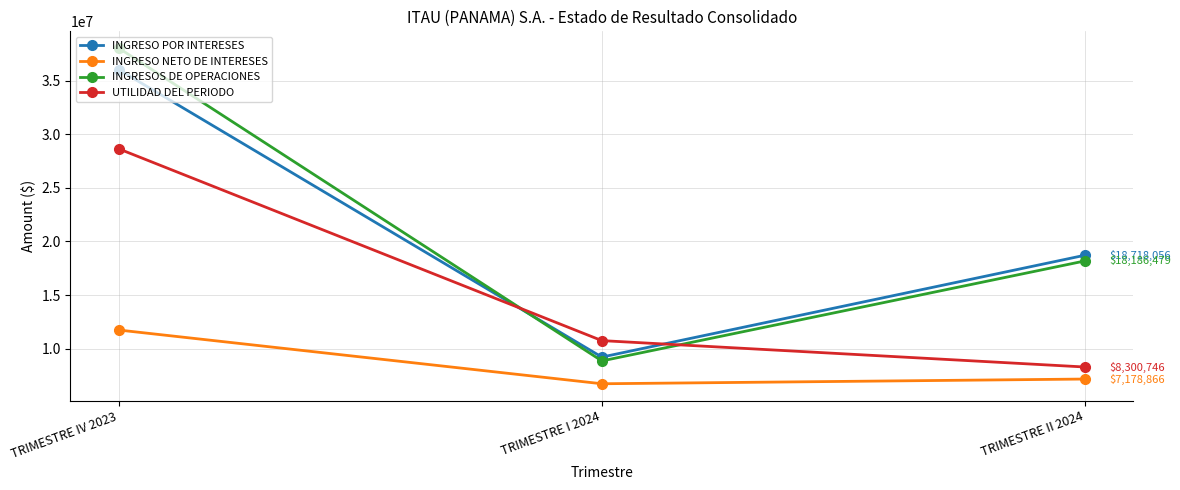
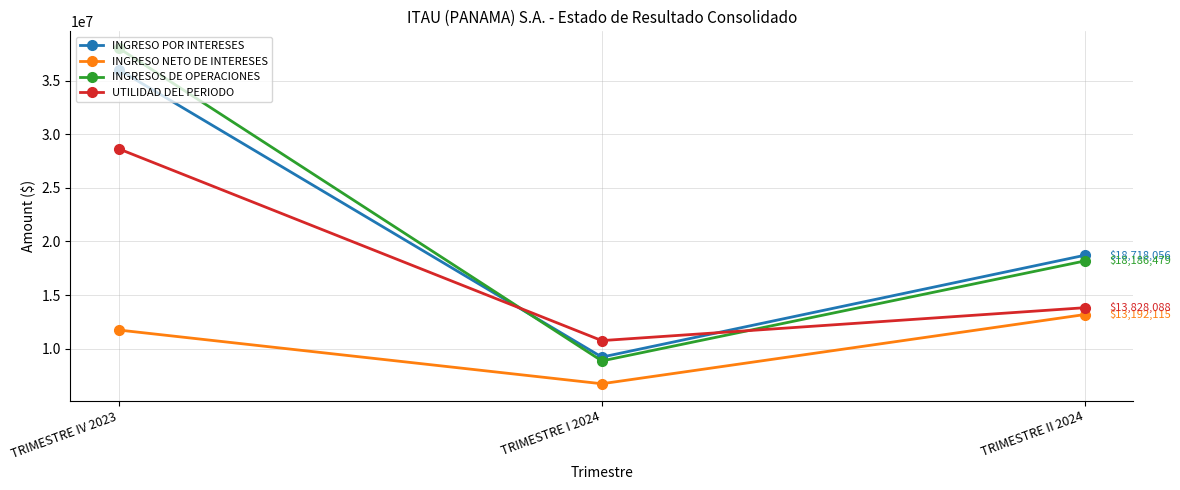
INGRESO NETO DE INTERESES, TRIMESTRE II 2024: $7,178,866 -> $13,192,115
UTILIDAD DEL PERIODO, TRIMESTRE II 2024: $8,300,746 -> $13,828,088
